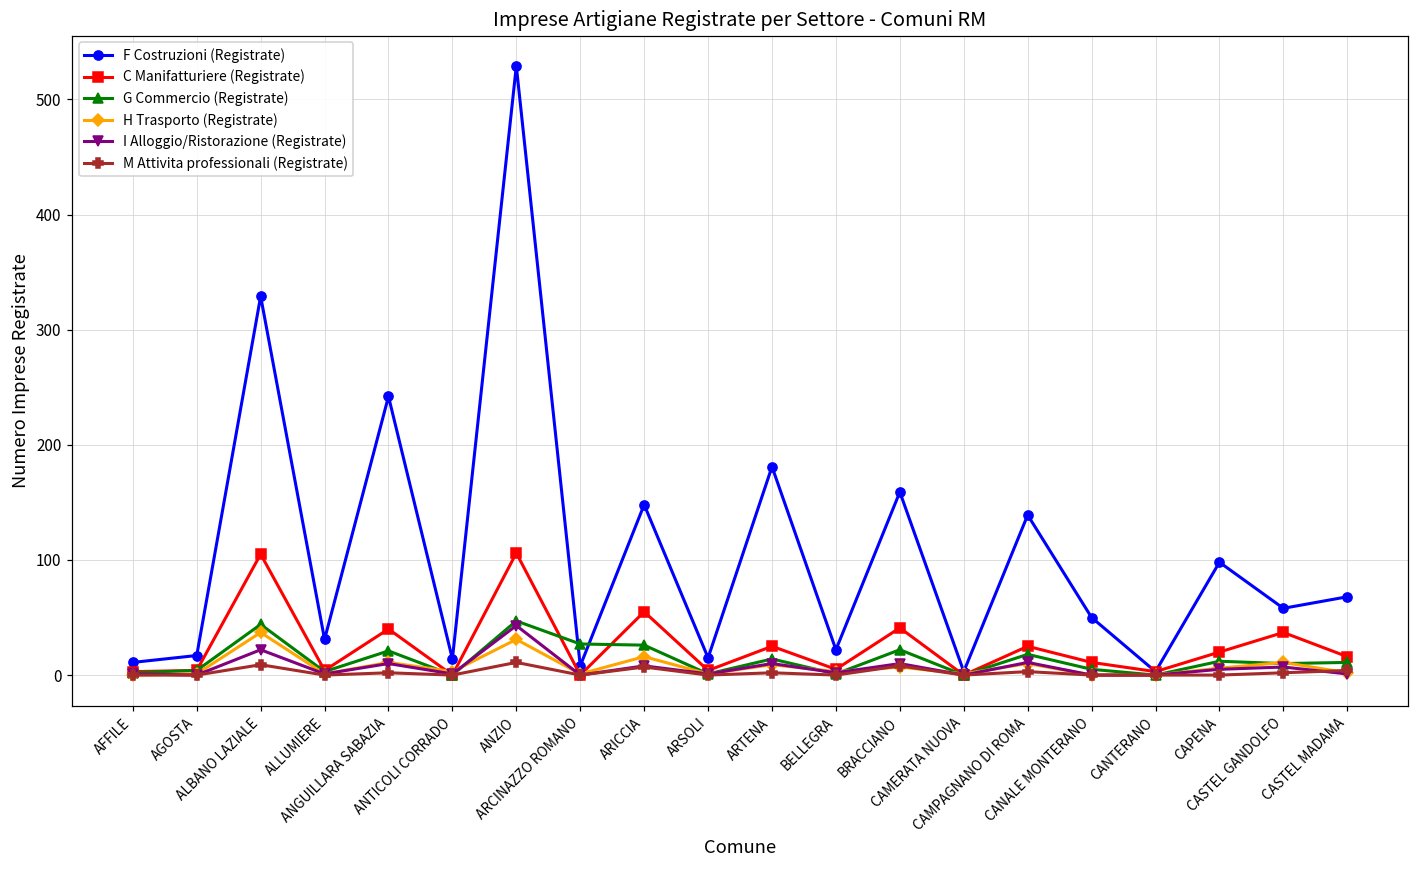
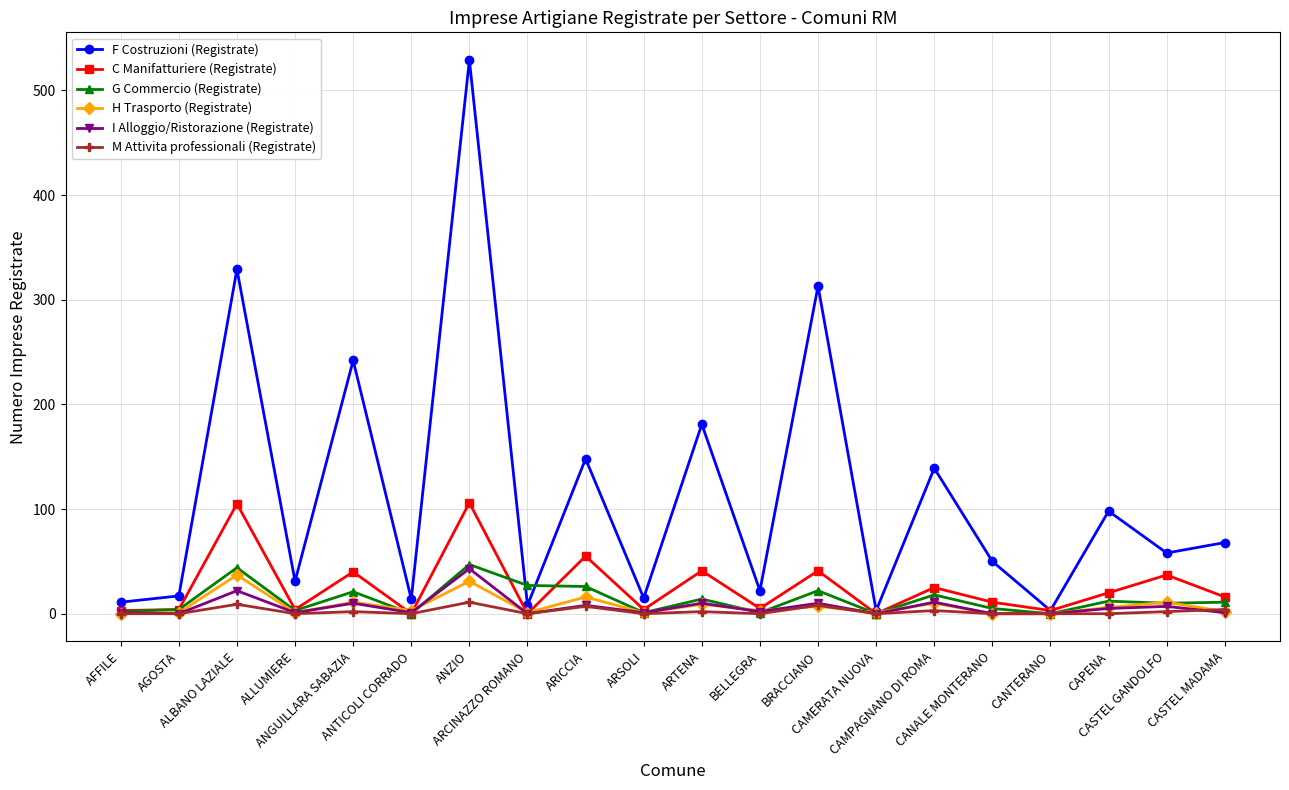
C Manifatturiere (Registrate), ARTENA: 25 -> 41
F Costruzioni (Registrate), BRACCIANO: 159 -> 313
